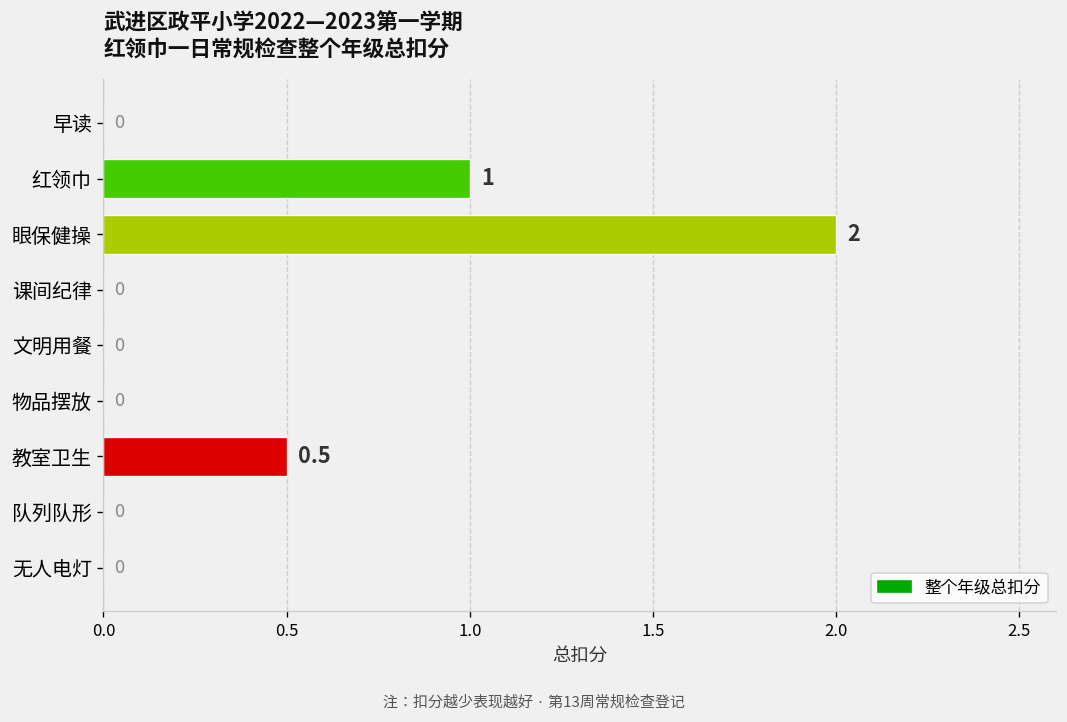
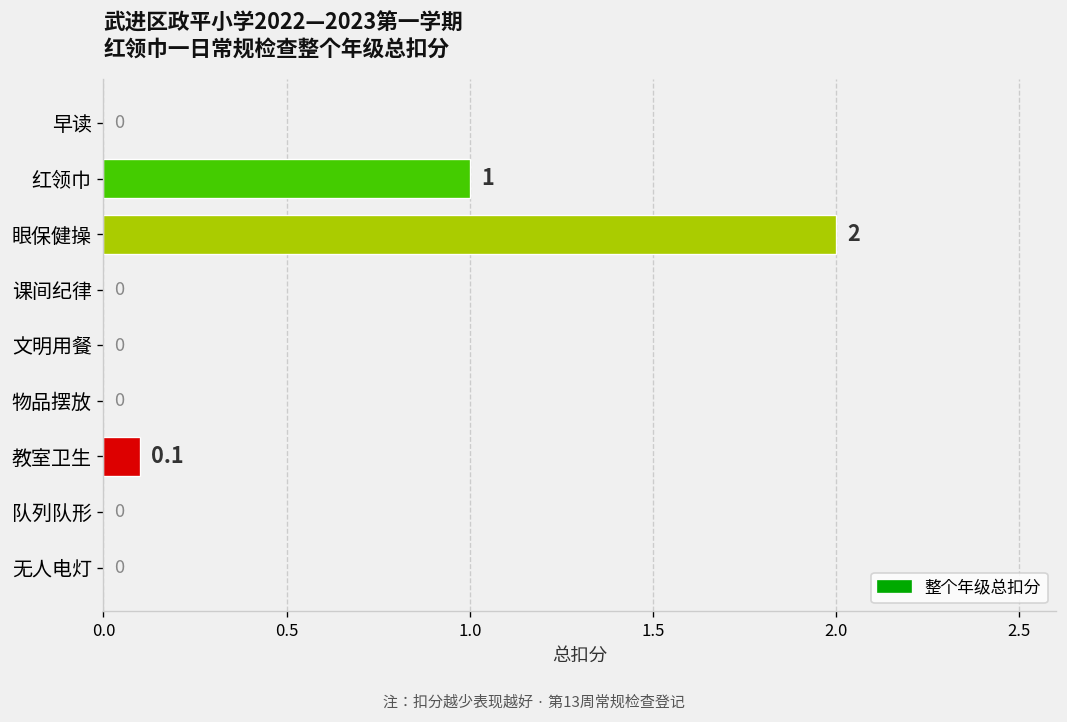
教室卫生: 0.5 -> 0.1
